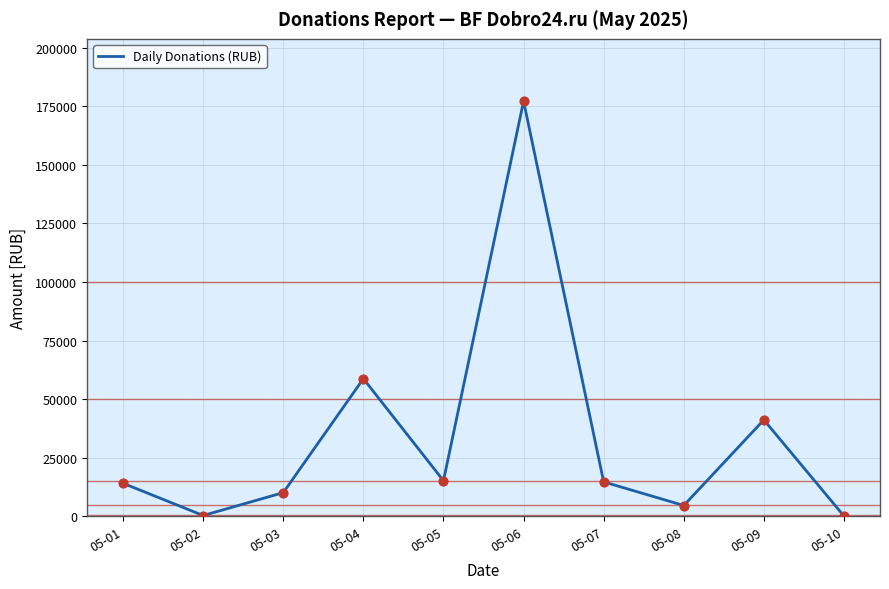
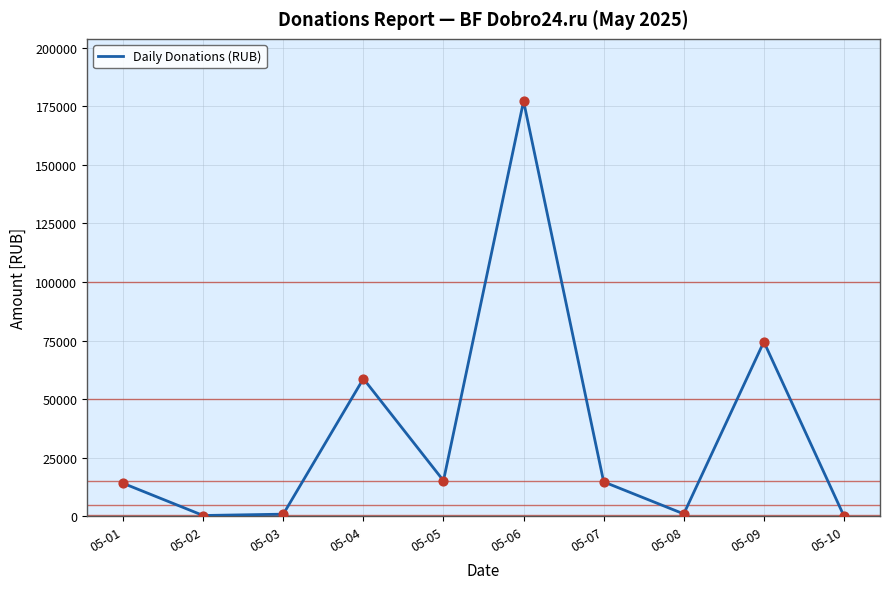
05-03: 10000 -> 1000
05-08: 5000 -> 1000
05-09: 41000 -> 75000
